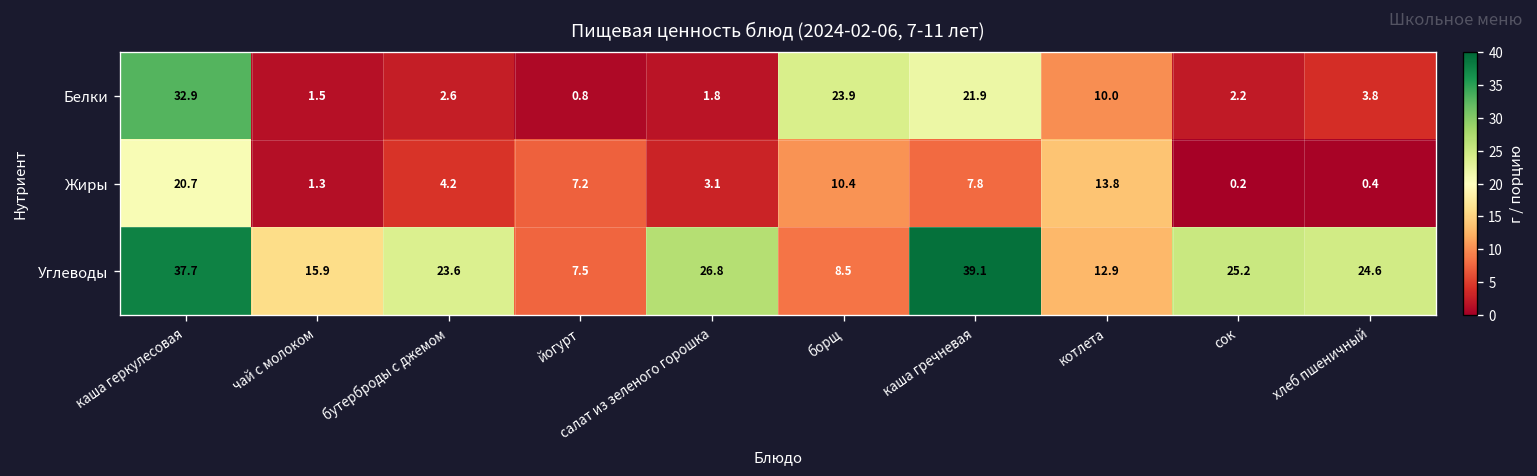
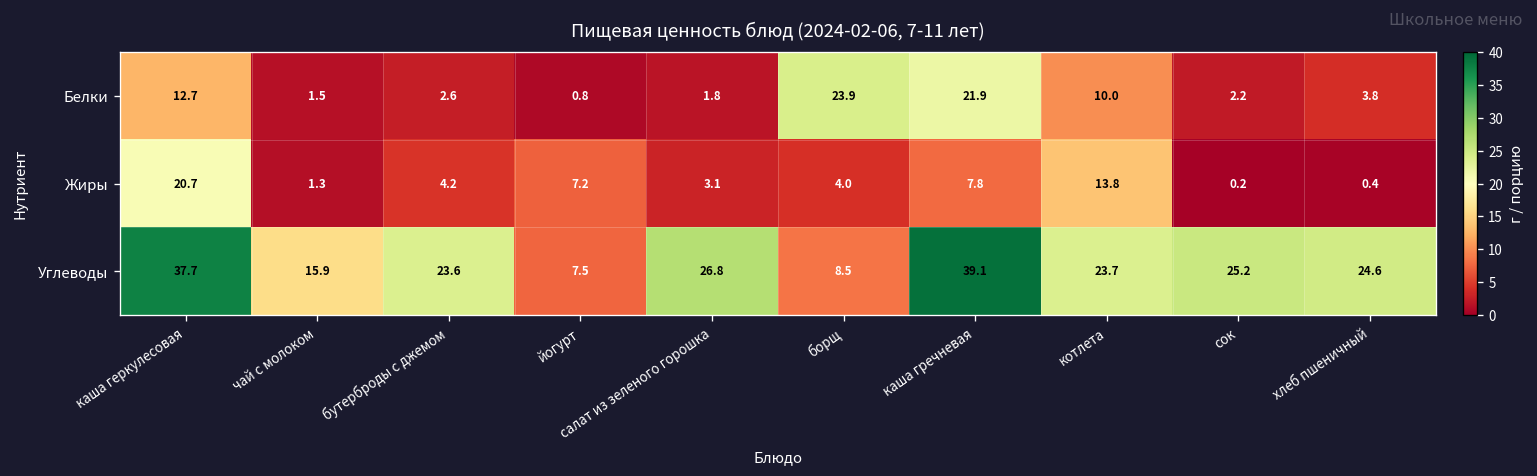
Белки, каша геркулесовая: 32.9 -> 12.7
Жиры, борщ: 10.4 -> 4.0
Углеводы, котлета: 12.9 -> 23.7
